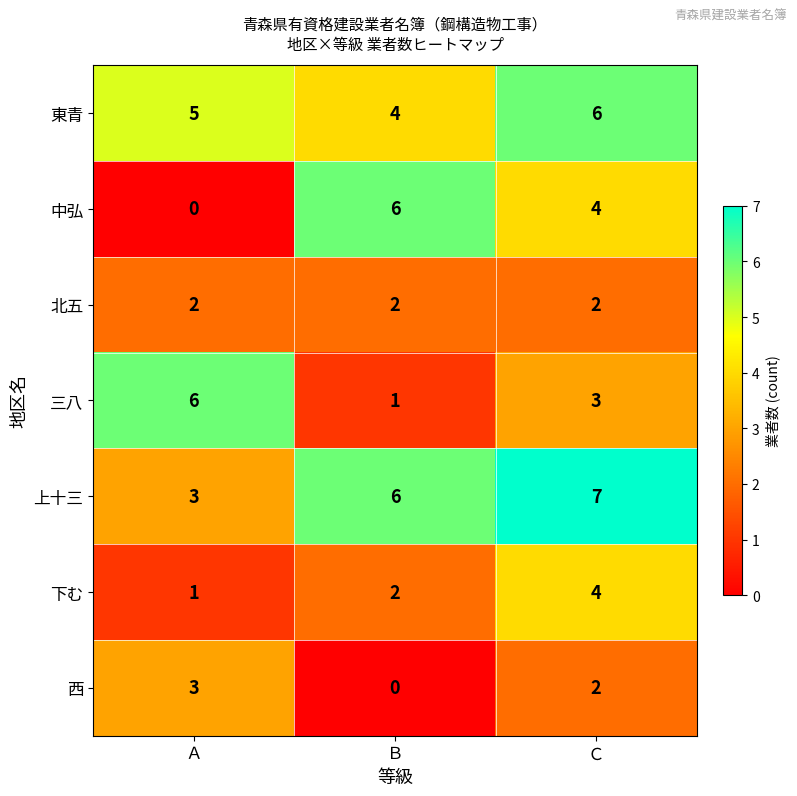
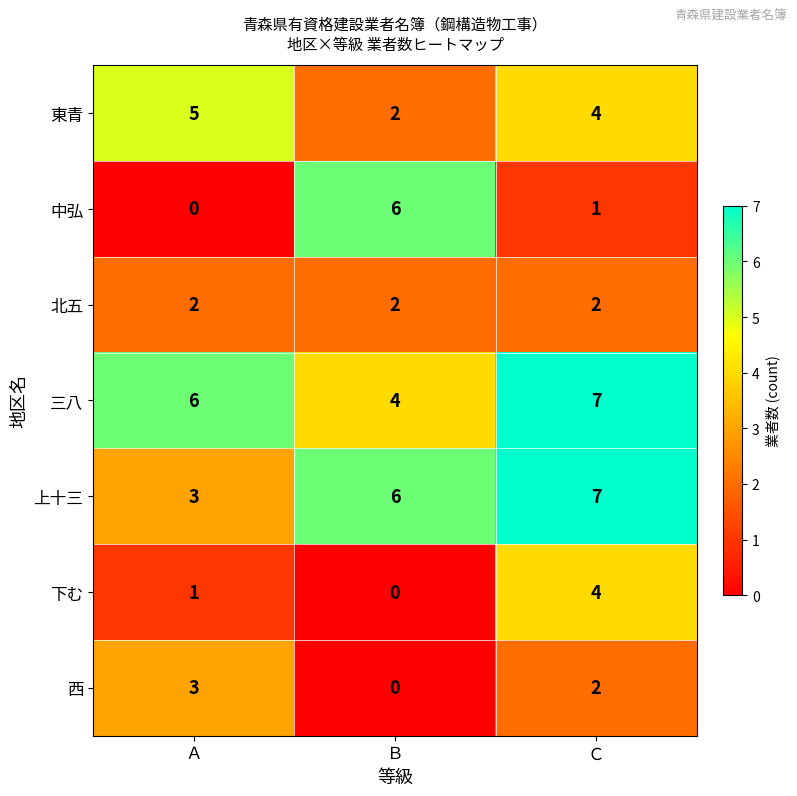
東青, Ｂ: 4 -> 2
東青, Ｃ: 6 -> 4
中弘, Ｃ: 4 -> 1
三八, Ｂ: 1 -> 4
三八, Ｃ: 3 -> 7
下む, Ｂ: 2 -> 0
